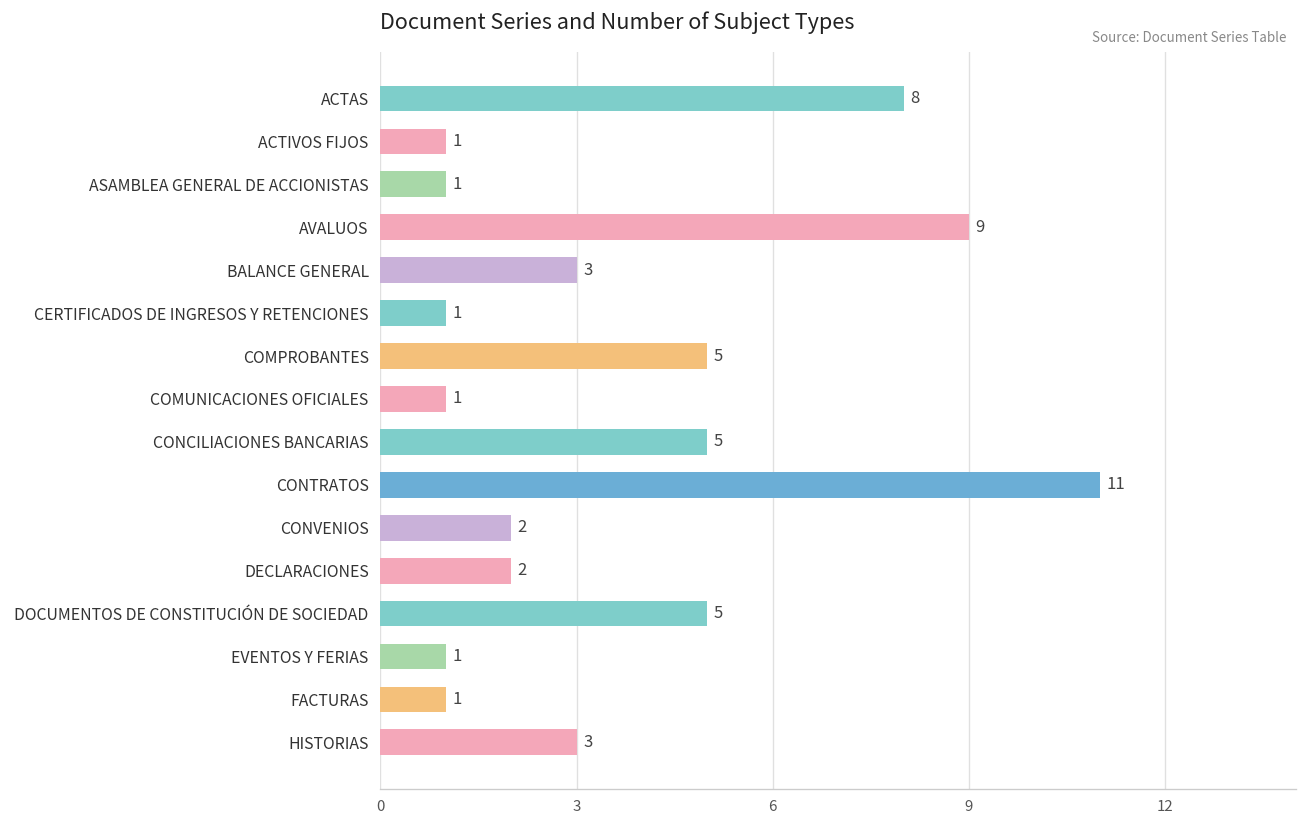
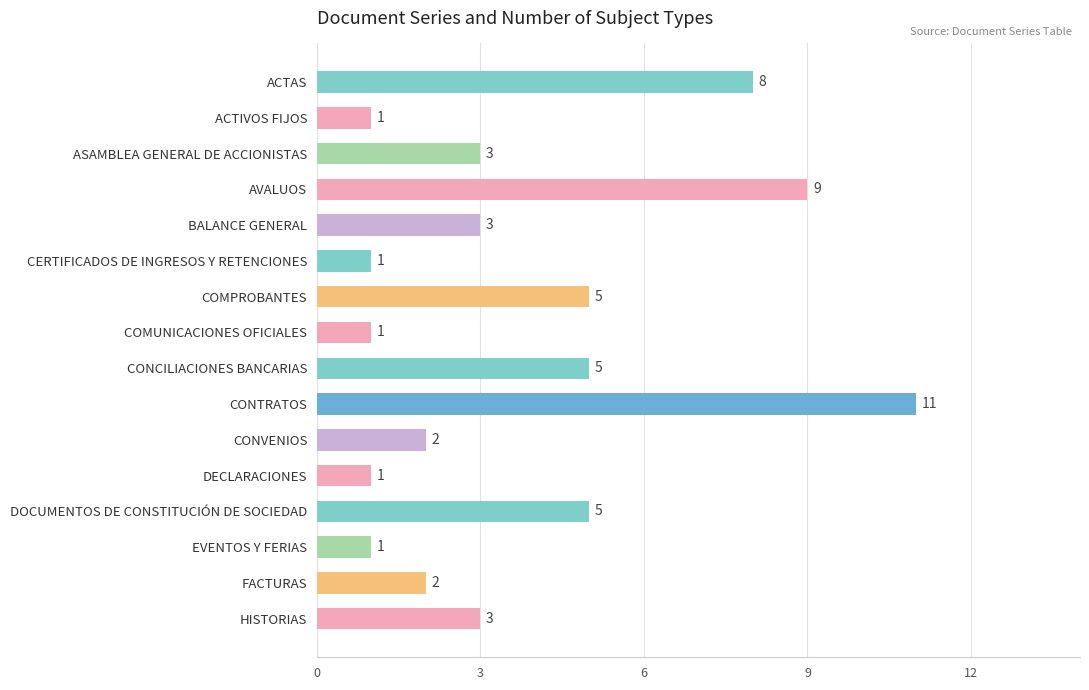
ASAMBLEA GENERAL DE ACCIONISTAS: 1 -> 3
DECLARACIONES: 2 -> 1
FACTURAS: 1 -> 2
